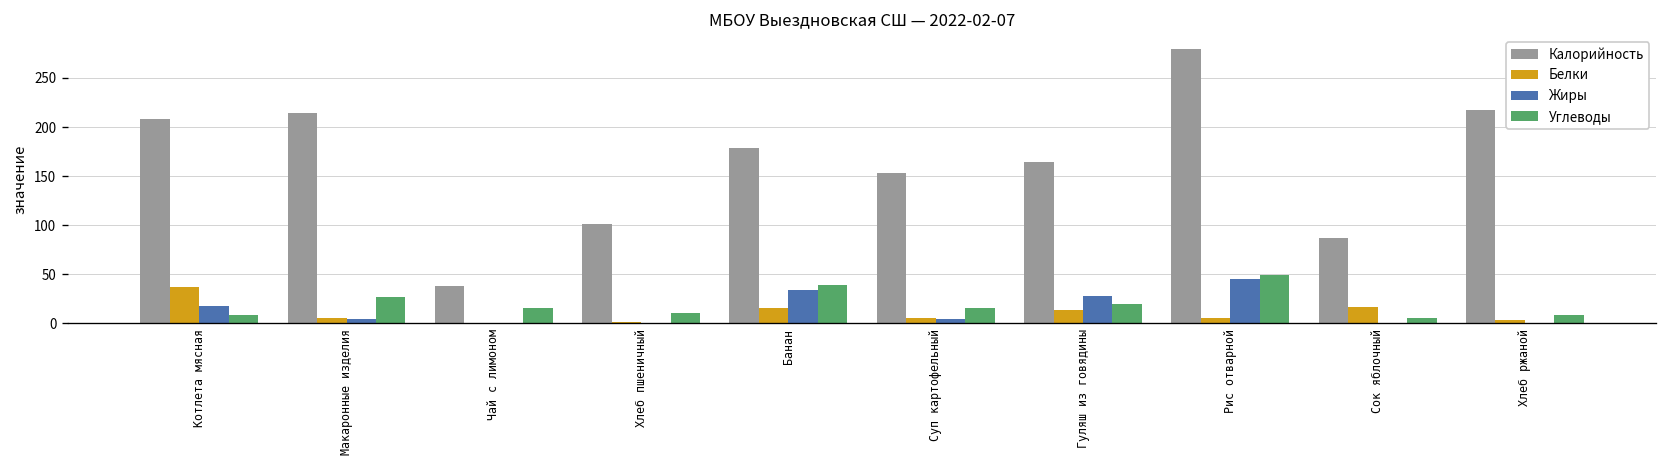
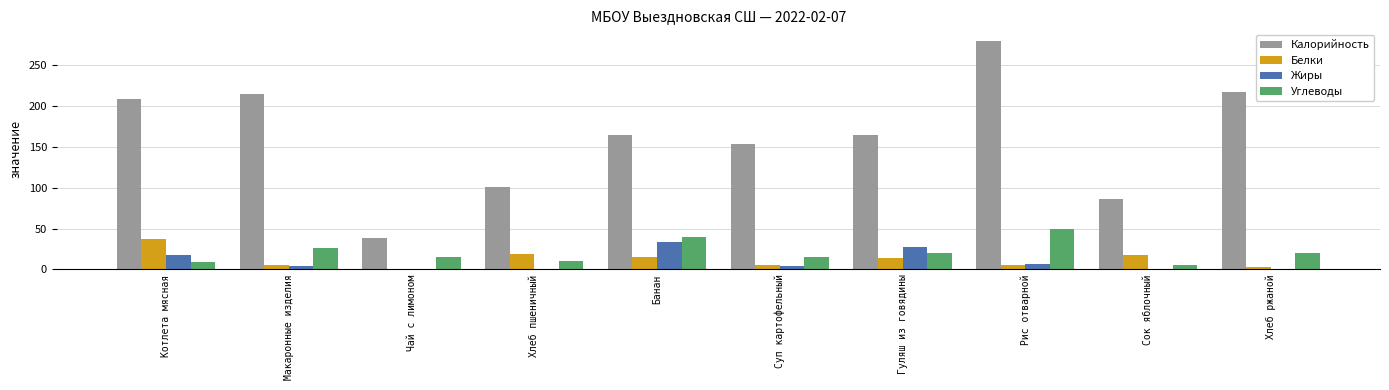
Белки, Хлеб пшеничный: 0 -> 20
Калорийность, Банан: 180 -> 160
Жиры, Рис отварной: 50 -> 10
Углеводы, Хлеб ржаной: 10 -> 20
